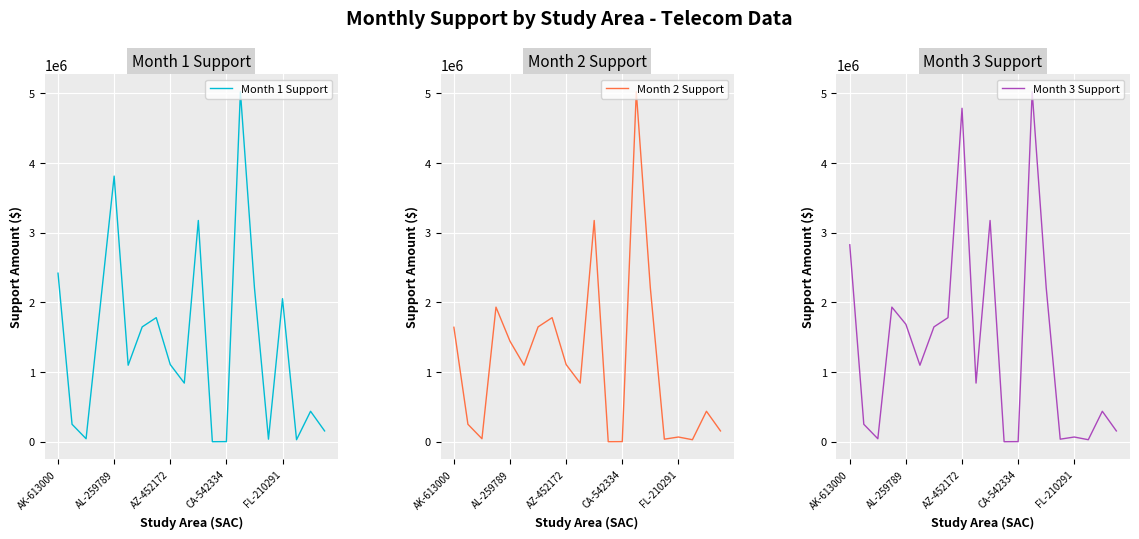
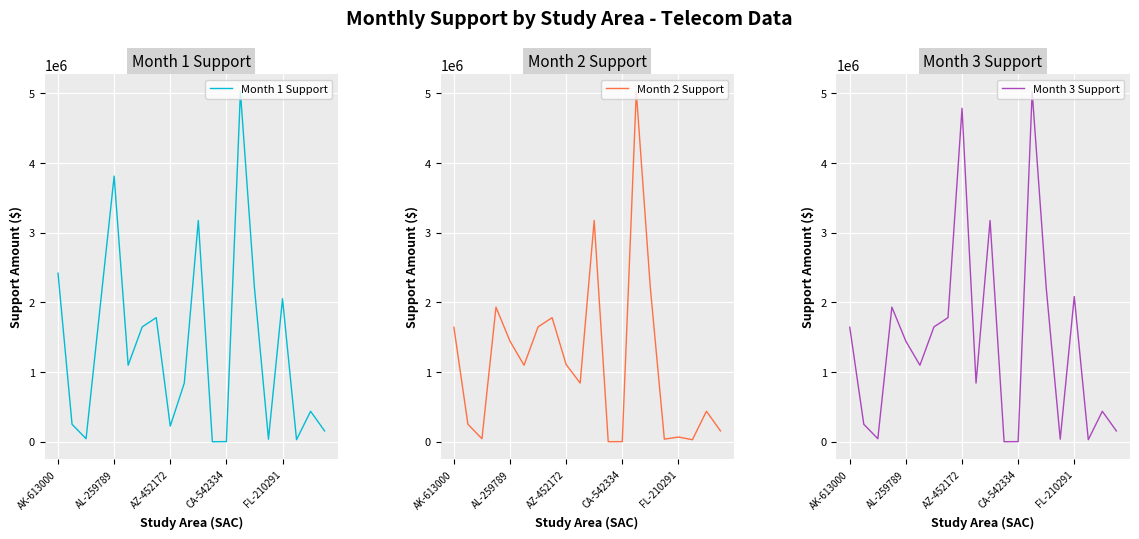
Month 1 Support, AZ-452172: 1100000 -> 200000
Month 3 Support, AK-613000: 2800000 -> 1600000
Month 3 Support, AL-259789: 1700000 -> 1400000
Month 3 Support, FL-210291: 100000 -> 2100000
